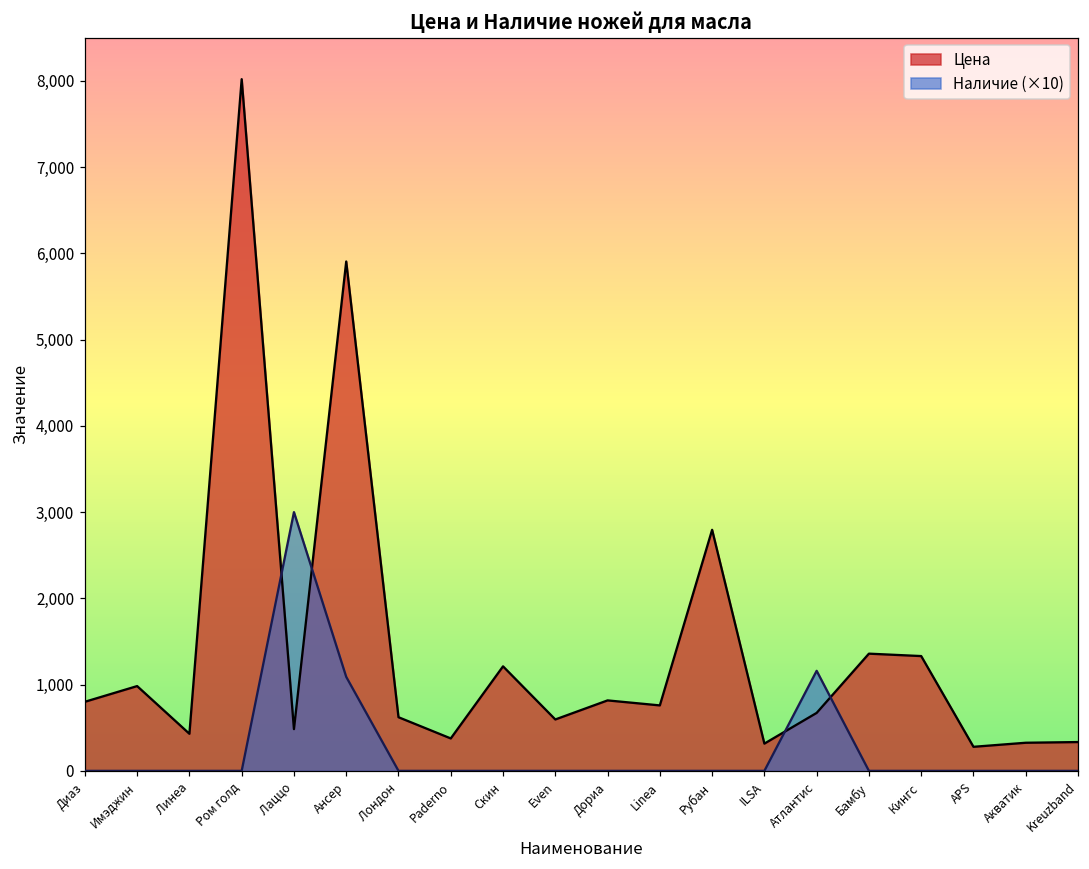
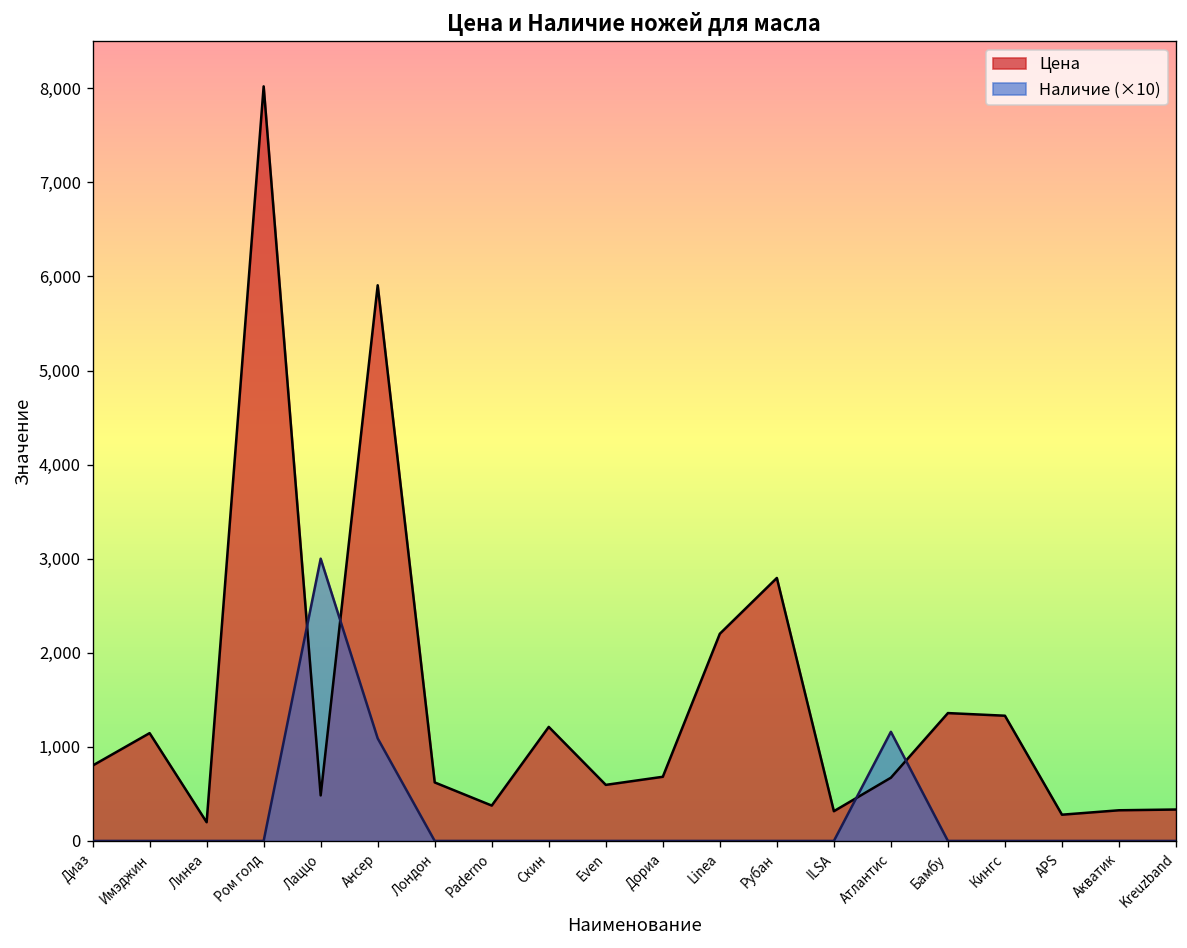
Цена, Имэджин: 1,000 -> 1,100
Цена, Линеа: 400 -> 200
Цена, Дориа: 800 -> 700
Цена, Linea: 800 -> 2,200
